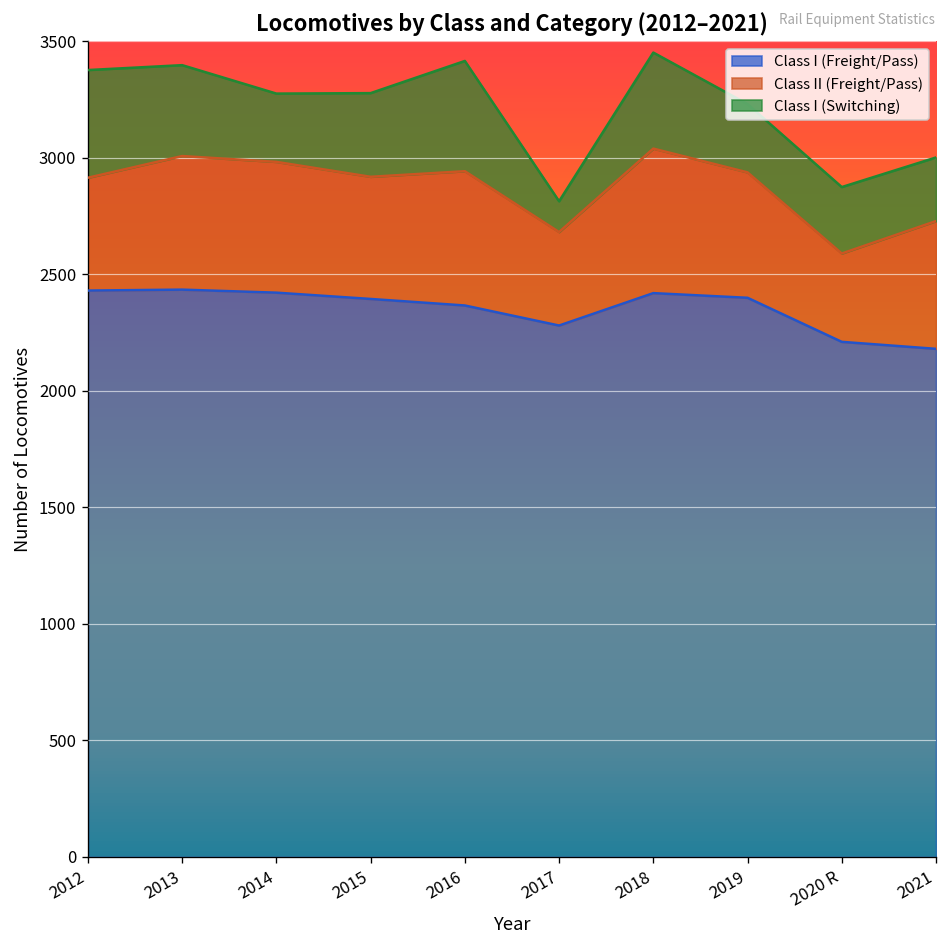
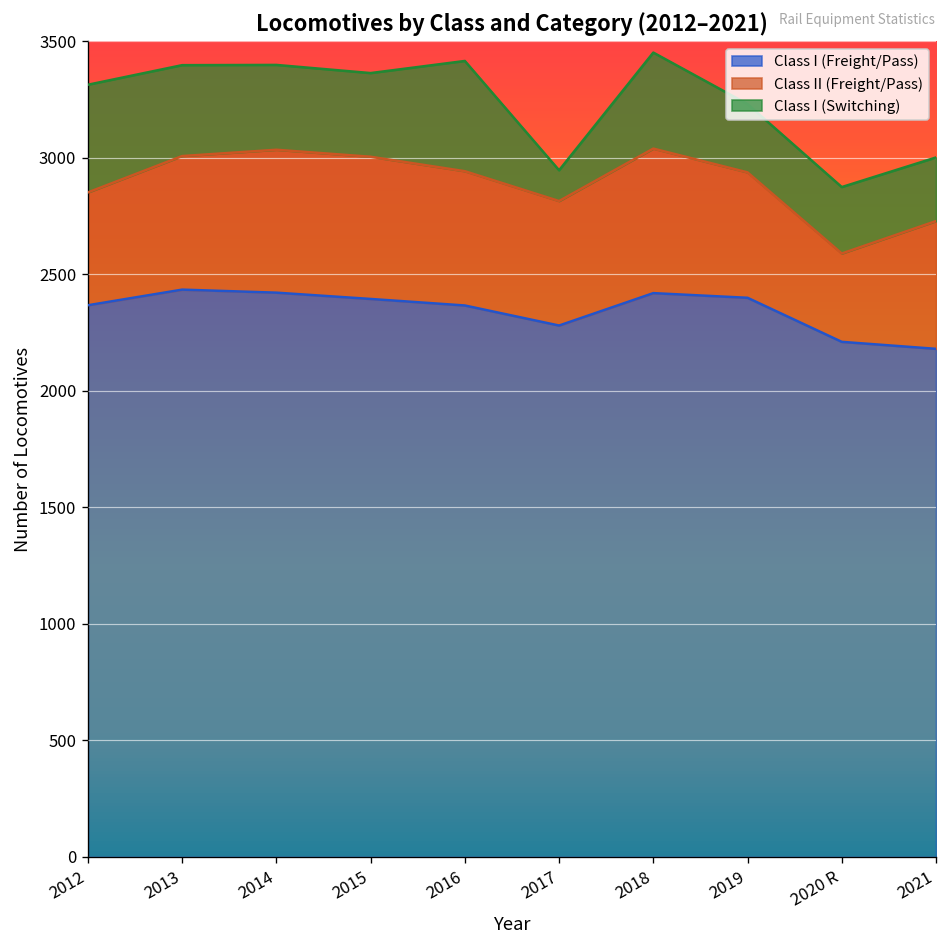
Class I (Freight/Pass), 2012: 2430 -> 2370
Class II (Freight/Pass), 2014: 560 -> 610
Class I (Switching), 2014: 290 -> 360
Class II (Freight/Pass), 2015: 520 -> 610
Class II (Freight/Pass), 2017: 400 -> 530
